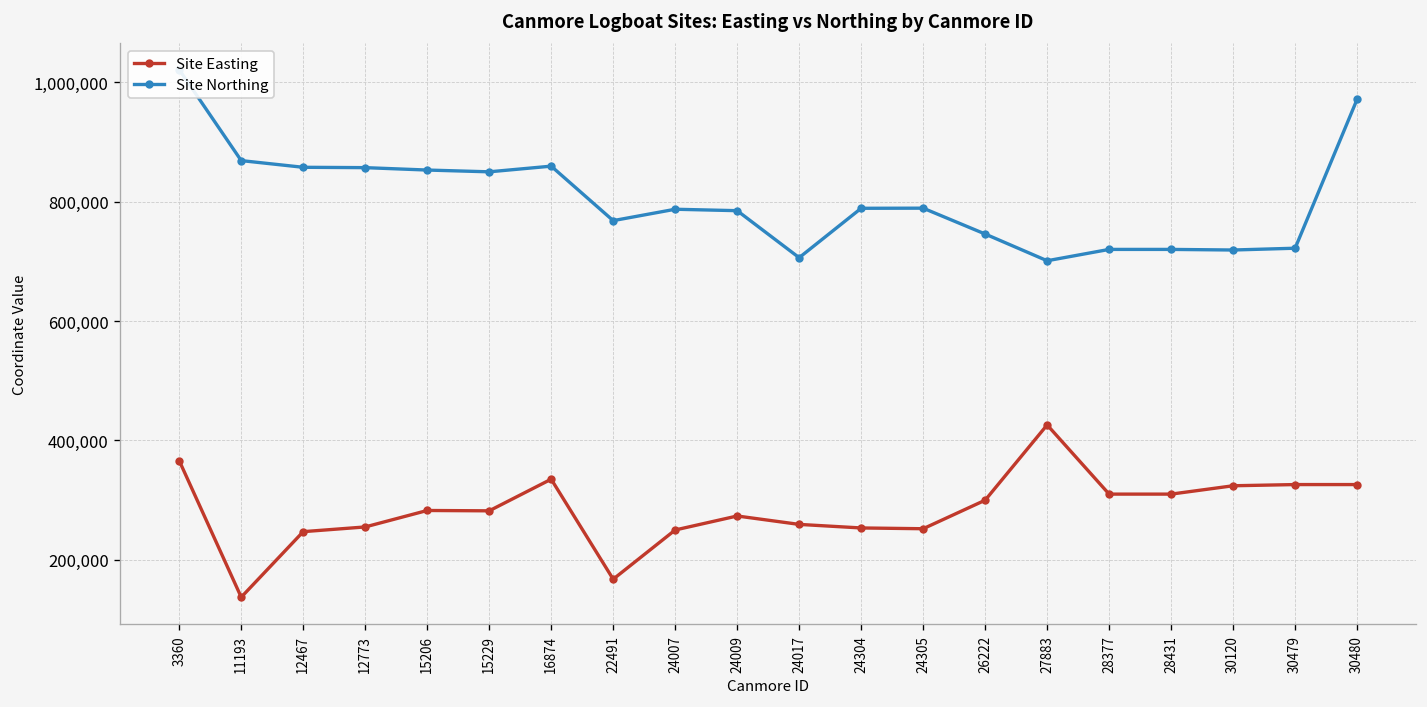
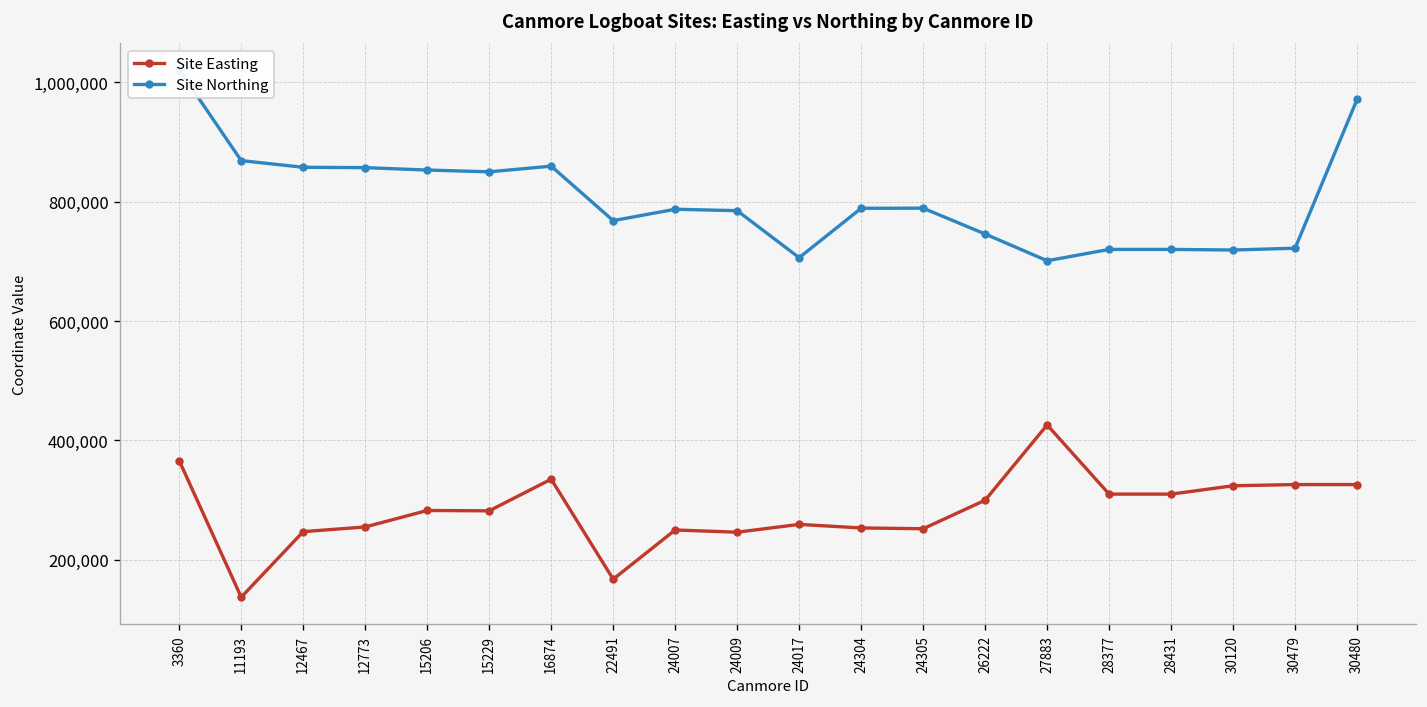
Site Easting, 24009: 270,000 -> 250,000
